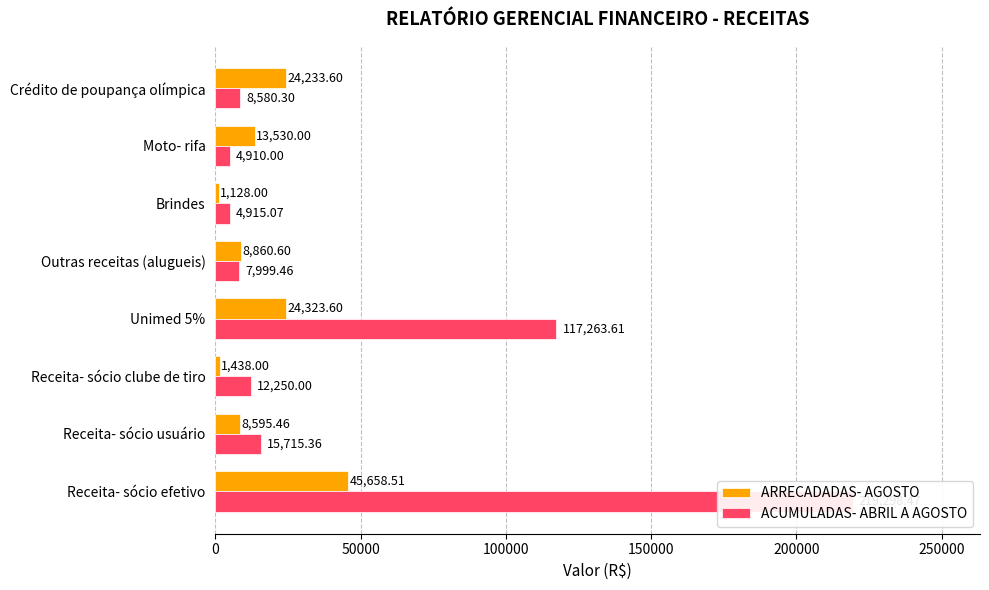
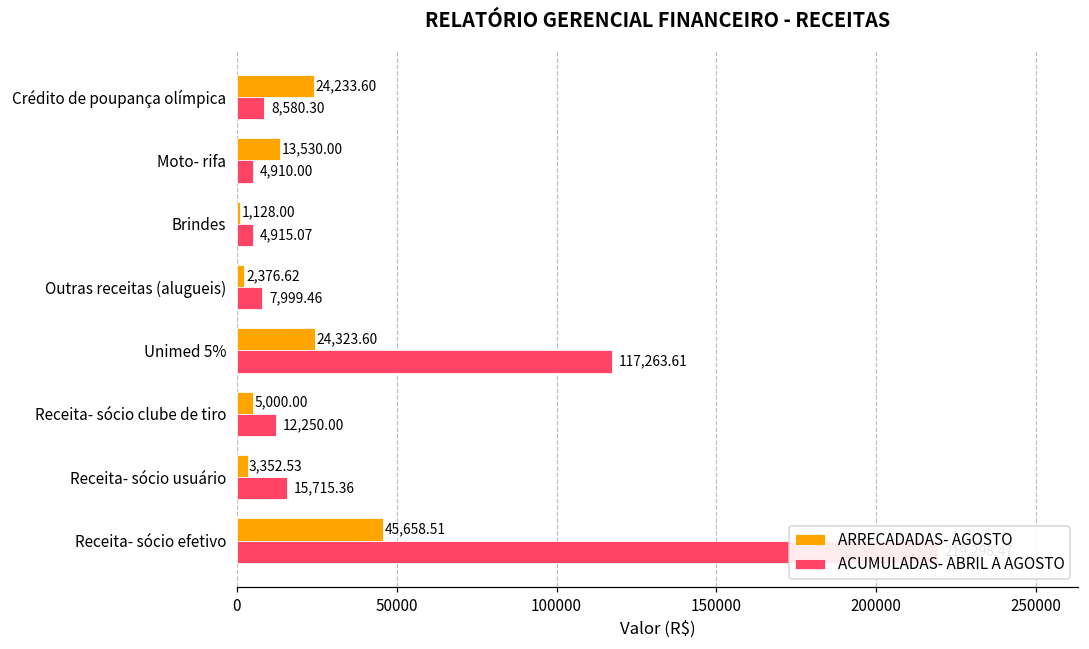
ARRECADADAS- AGOSTO, Outras receitas (alugueis): 8,860.60 -> 2,376.62
ARRECADADAS- AGOSTO, Receita- sócio clube de tiro: 1,438.00 -> 5,000.00
ARRECADADAS- AGOSTO, Receita- sócio usuário: 8,595.46 -> 3,352.53
